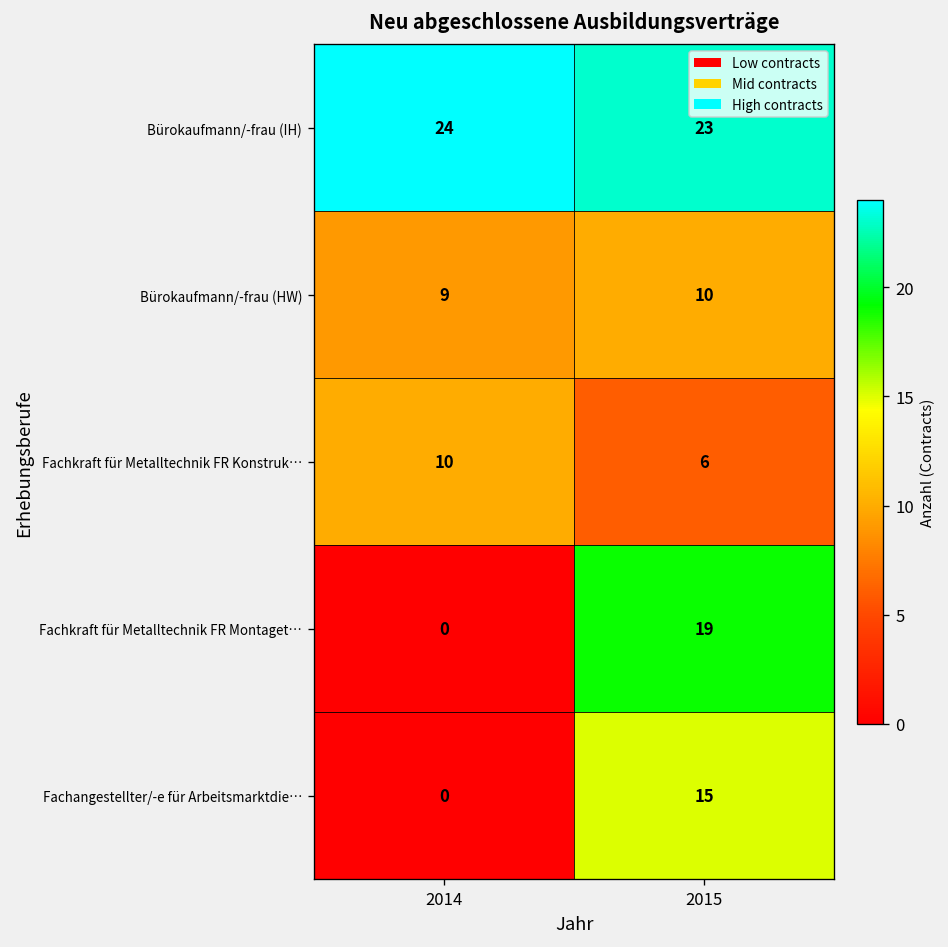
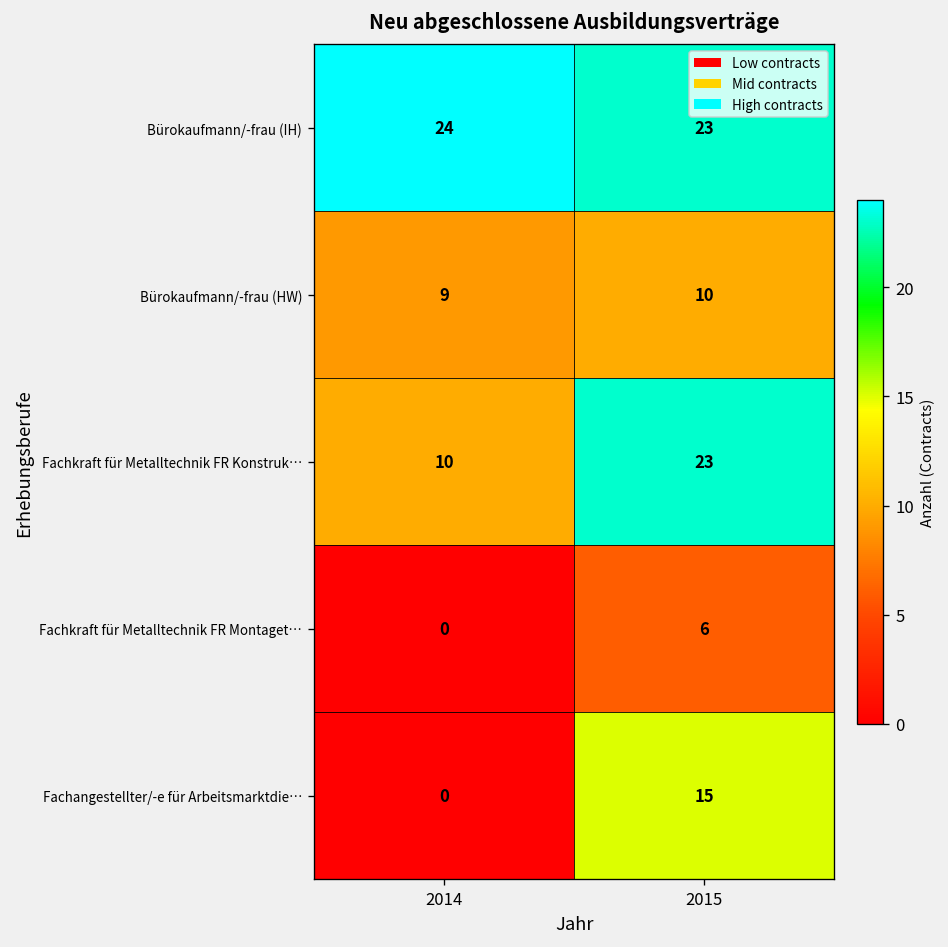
Fachkraft für Metalltechnik FR Konstruk…, 2015: 6 -> 23
Fachkraft für Metalltechnik FR Montaget…, 2015: 19 -> 6
